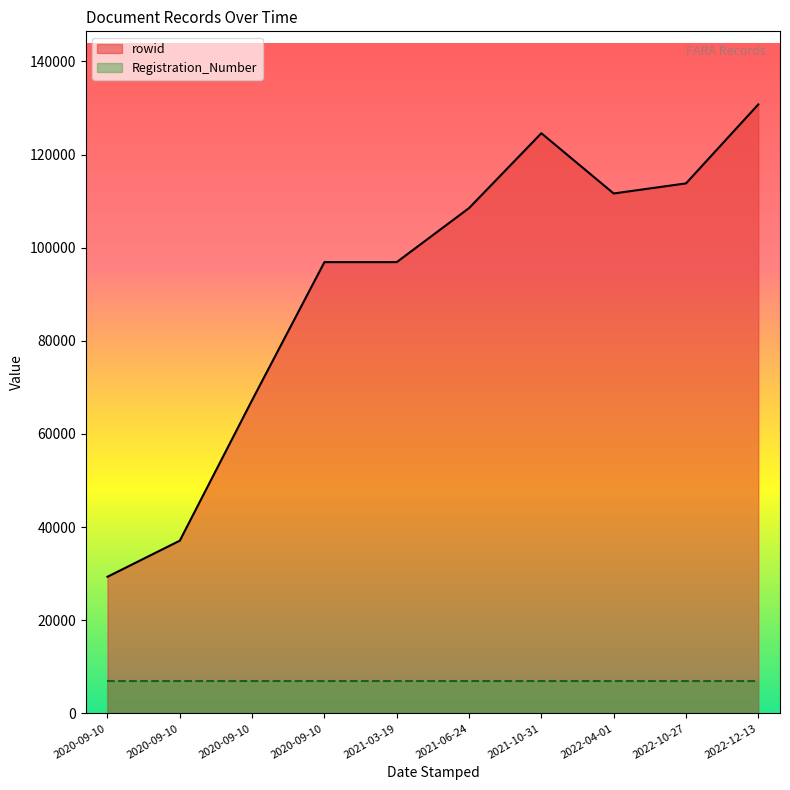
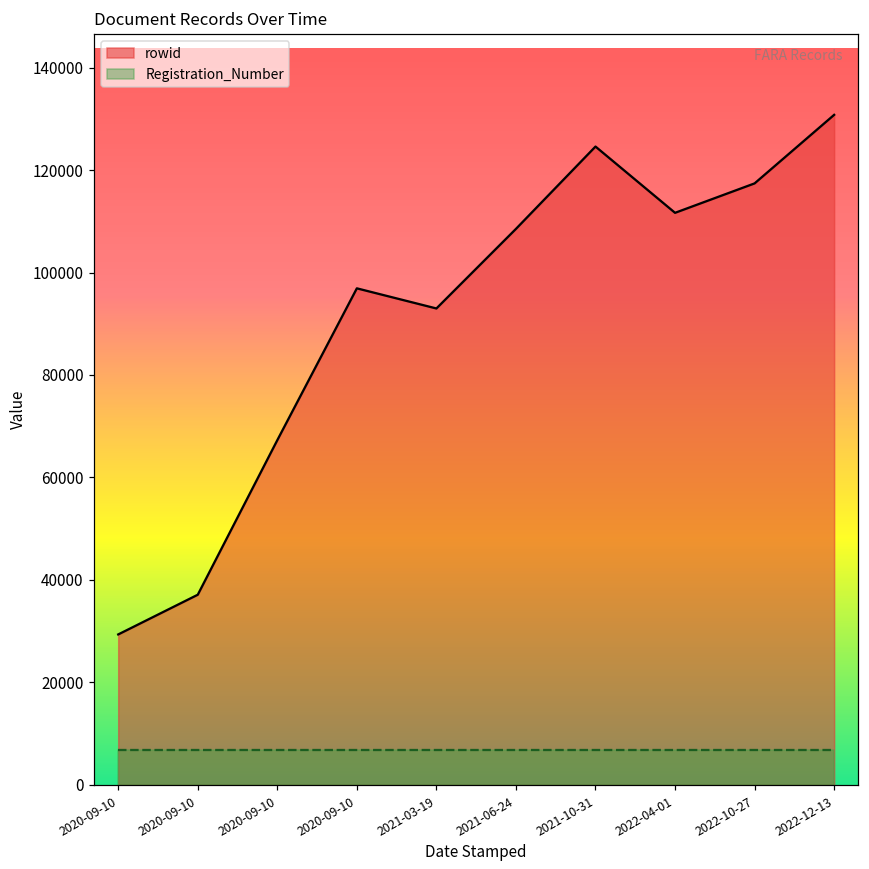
rowid, 2021-03-19: 97000 -> 93000
rowid, 2022-10-27: 114000 -> 117000
